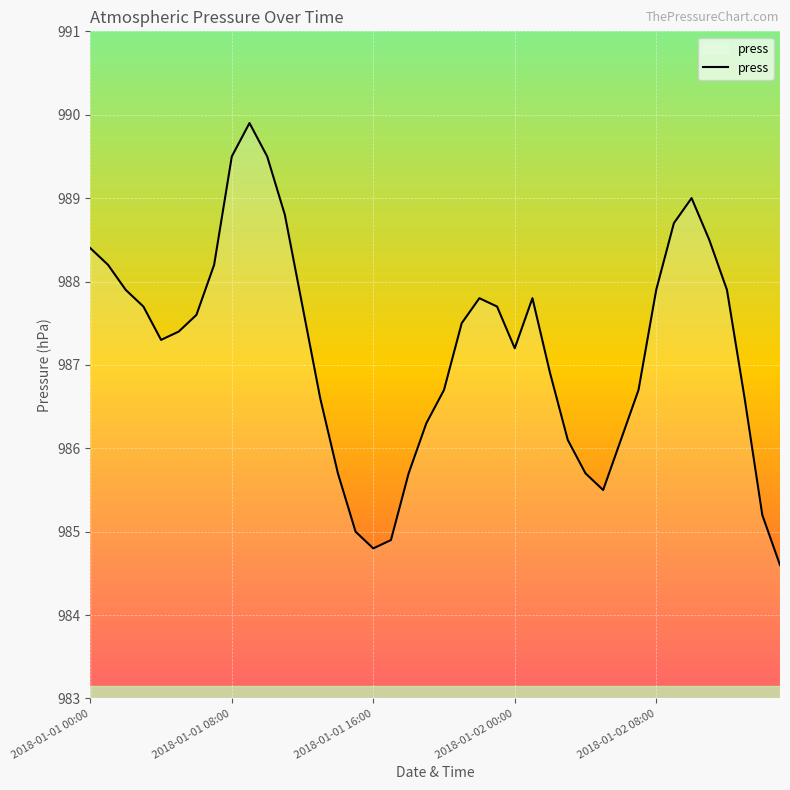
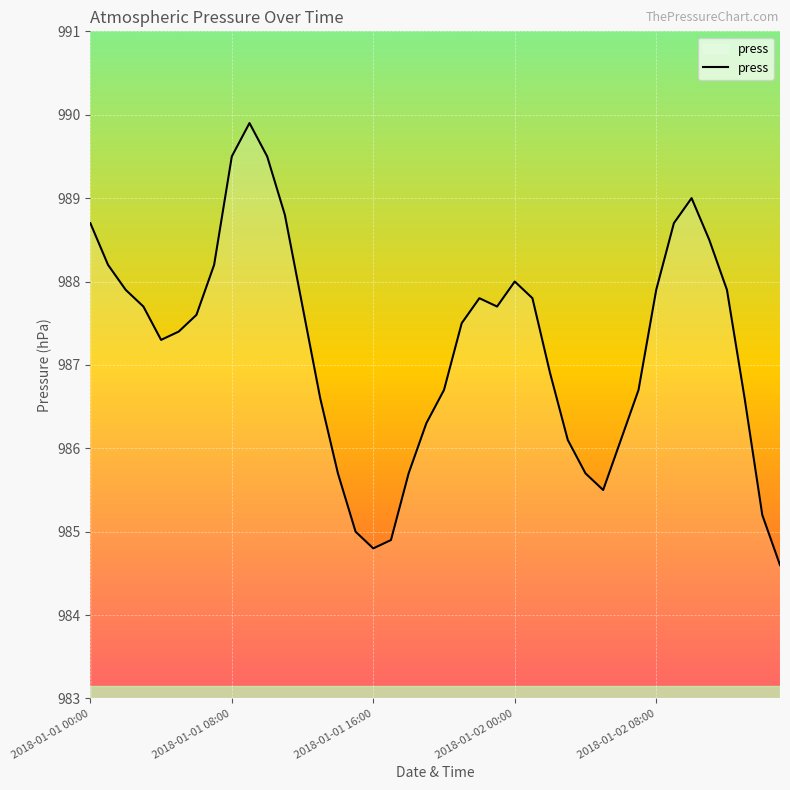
2018-01-01 00:00: 988.4 -> 988.7
2018-01-02 00:00: 987.2 -> 988.0
